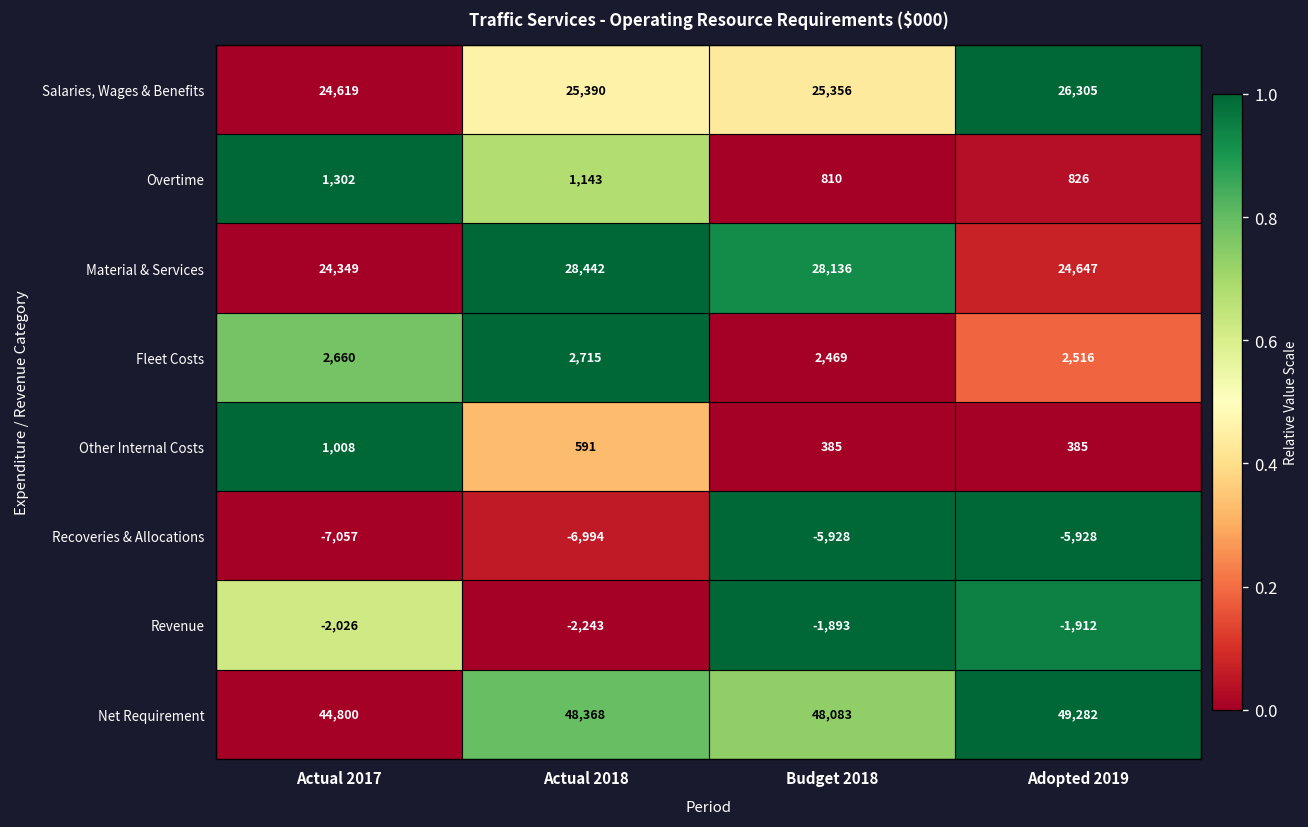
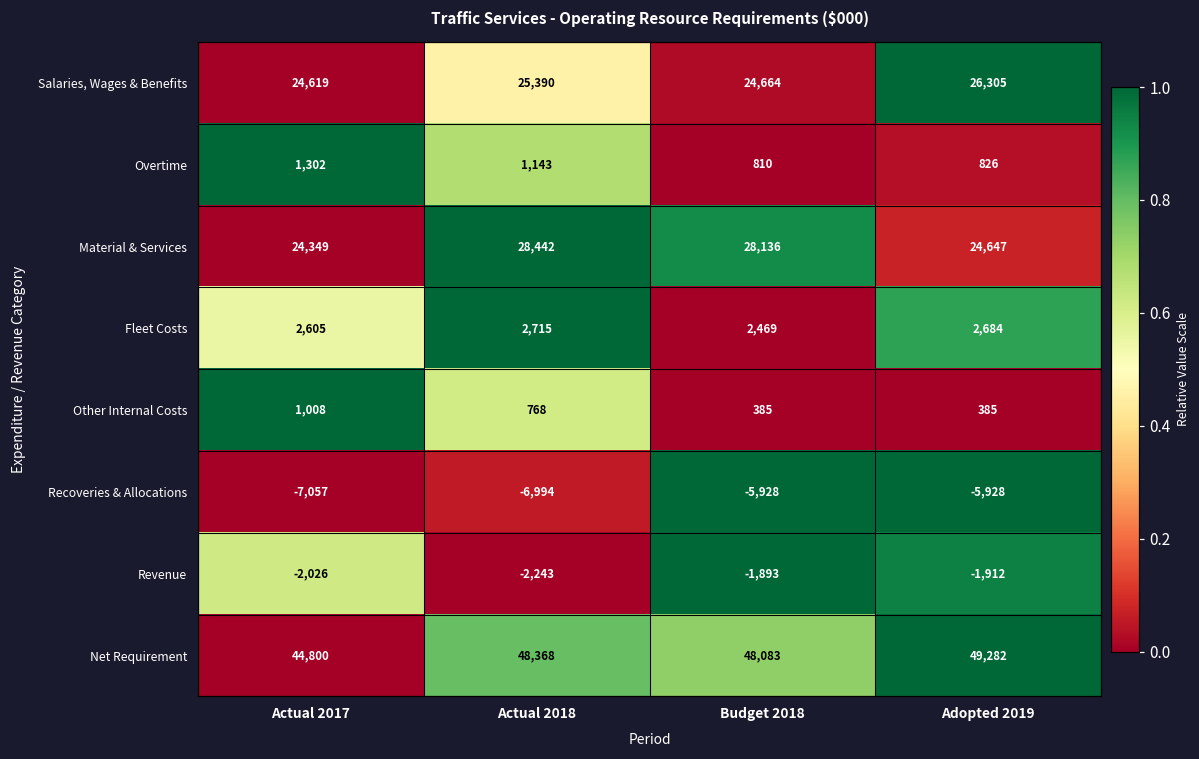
Salaries, Wages & Benefits, Budget 2018: 25,356 -> 24,664
Fleet Costs, Actual 2017: 2,660 -> 2,605
Fleet Costs, Adopted 2019: 2,516 -> 2,684
Other Internal Costs, Actual 2018: 591 -> 768
